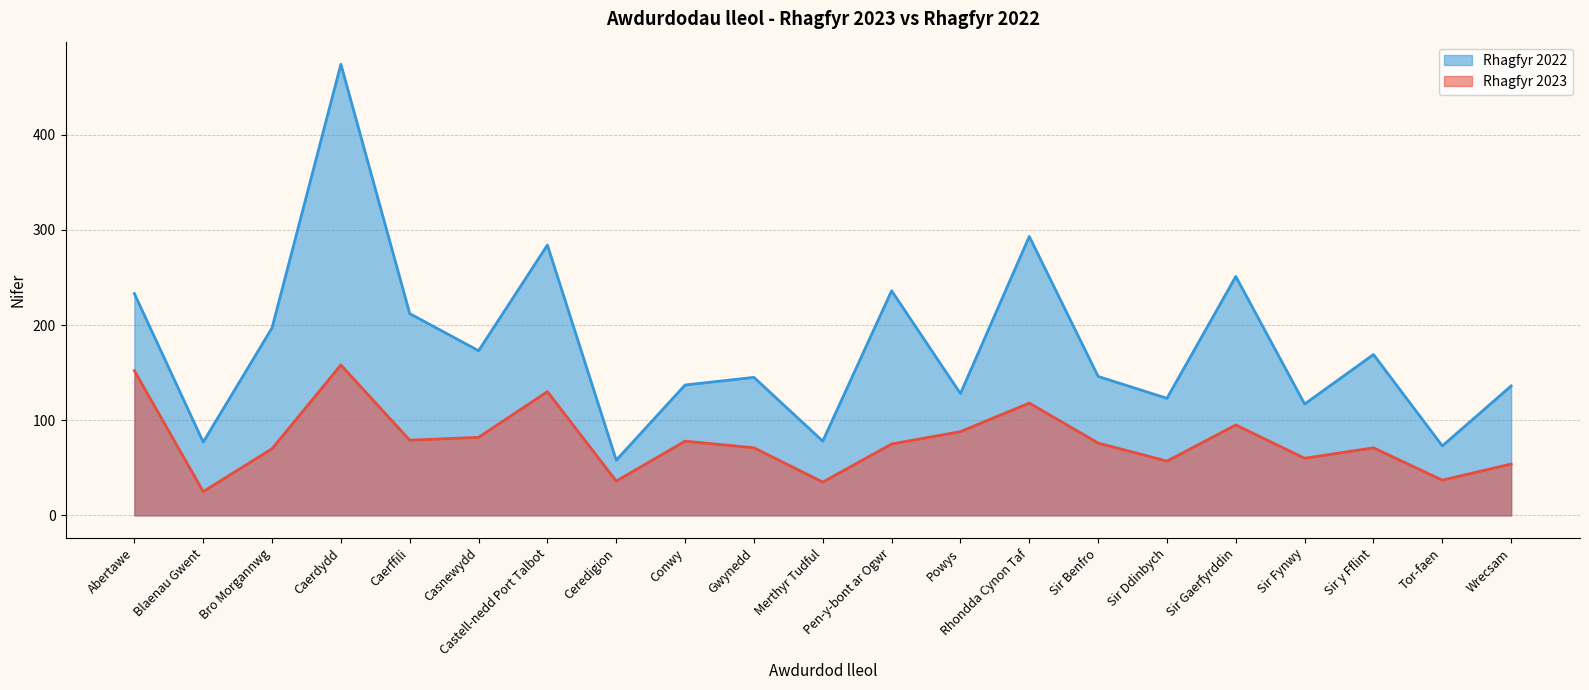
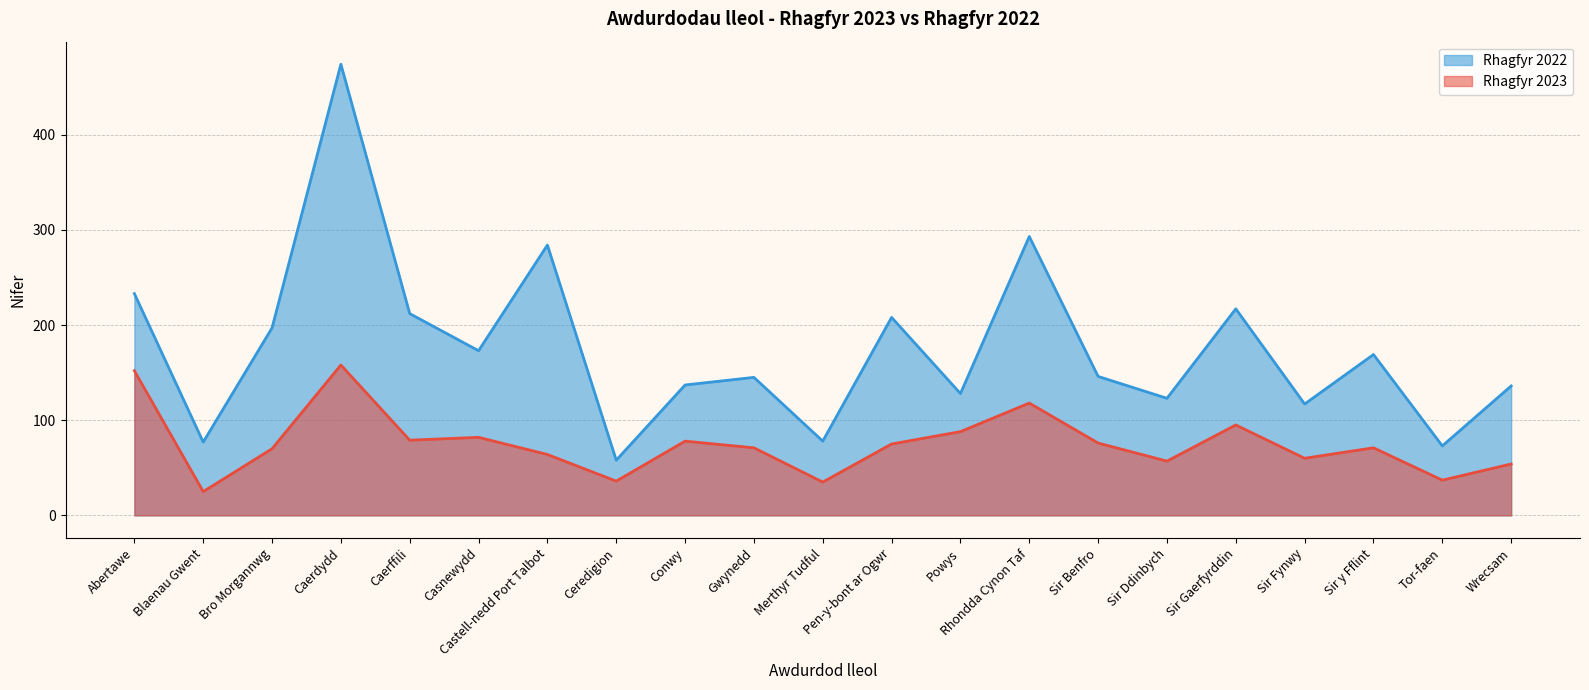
Rhagfyr 2023, Castell-nedd Port Talbot: 130 -> 60
Rhagfyr 2022, Pen-y-bont ar Ogwr: 240 -> 210
Rhagfyr 2022, Sir Gaerfyrddin: 250 -> 220
